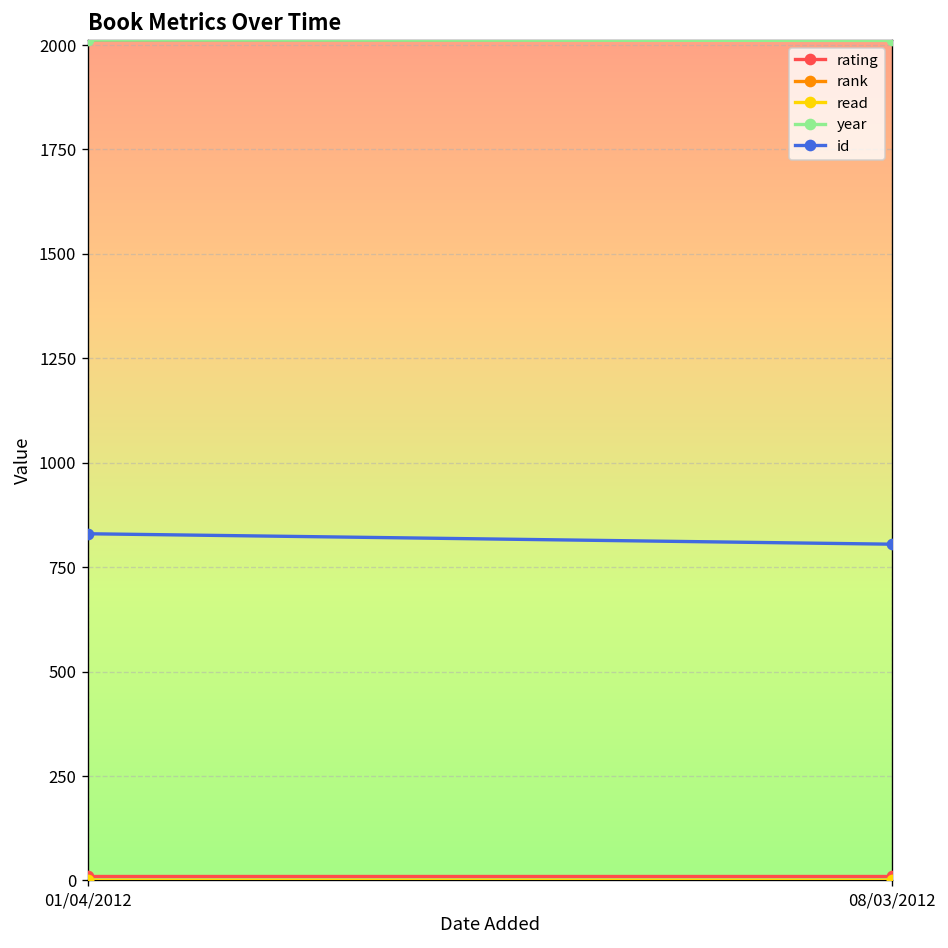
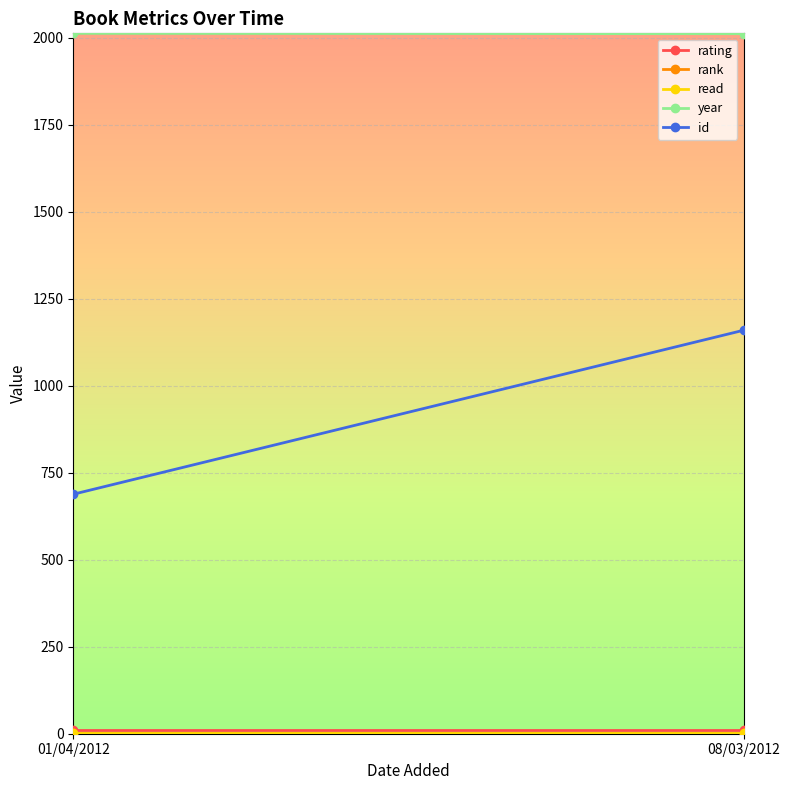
id, 01/04/2012: 830 -> 690
id, 08/03/2012: 810 -> 1160
